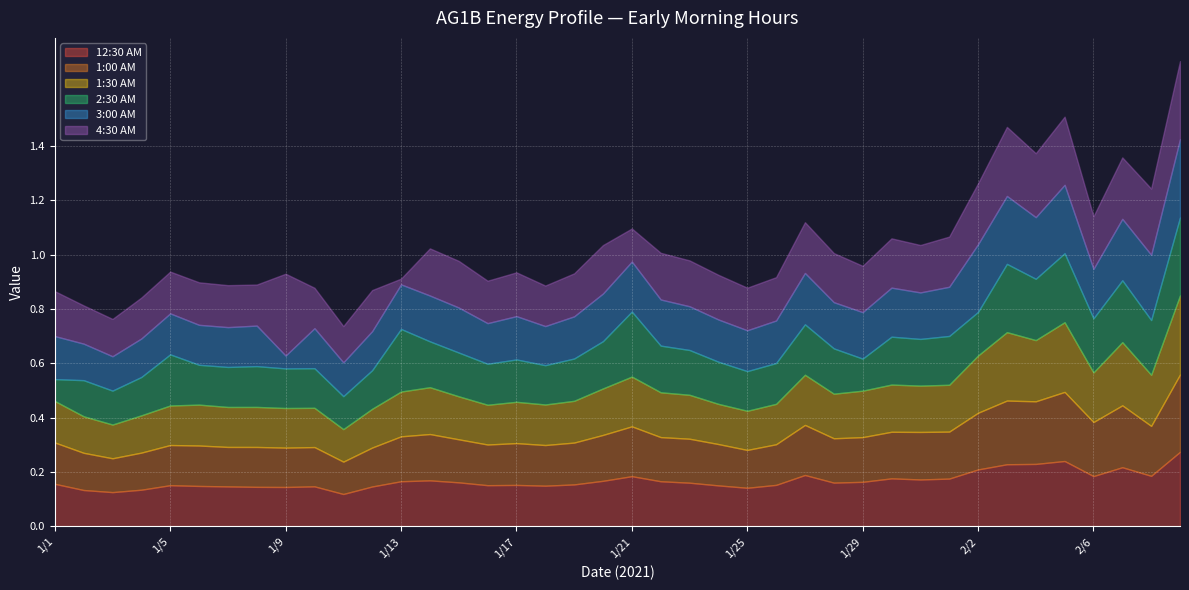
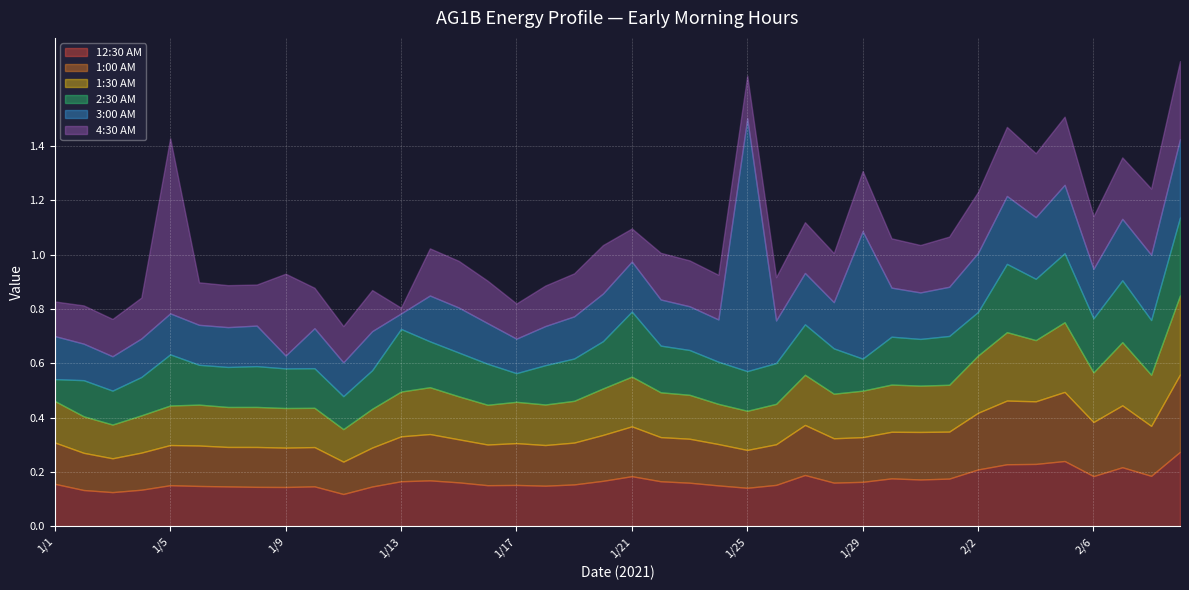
4:30 AM, 1/1: 0.17 -> 0.13
4:30 AM, 1/5: 0.15 -> 0.64
3:00 AM, 1/13: 0.16 -> 0.06
2:30 AM, 1/17: 0.16 -> 0.11
3:00 AM, 1/17: 0.16 -> 0.13
4:30 AM, 1/17: 0.16 -> 0.13
3:00 AM, 1/25: 0.15 -> 0.93
3:00 AM, 1/29: 0.17 -> 0.47
4:30 AM, 1/29: 0.17 -> 0.22
3:00 AM, 2/2: 0.25 -> 0.22
